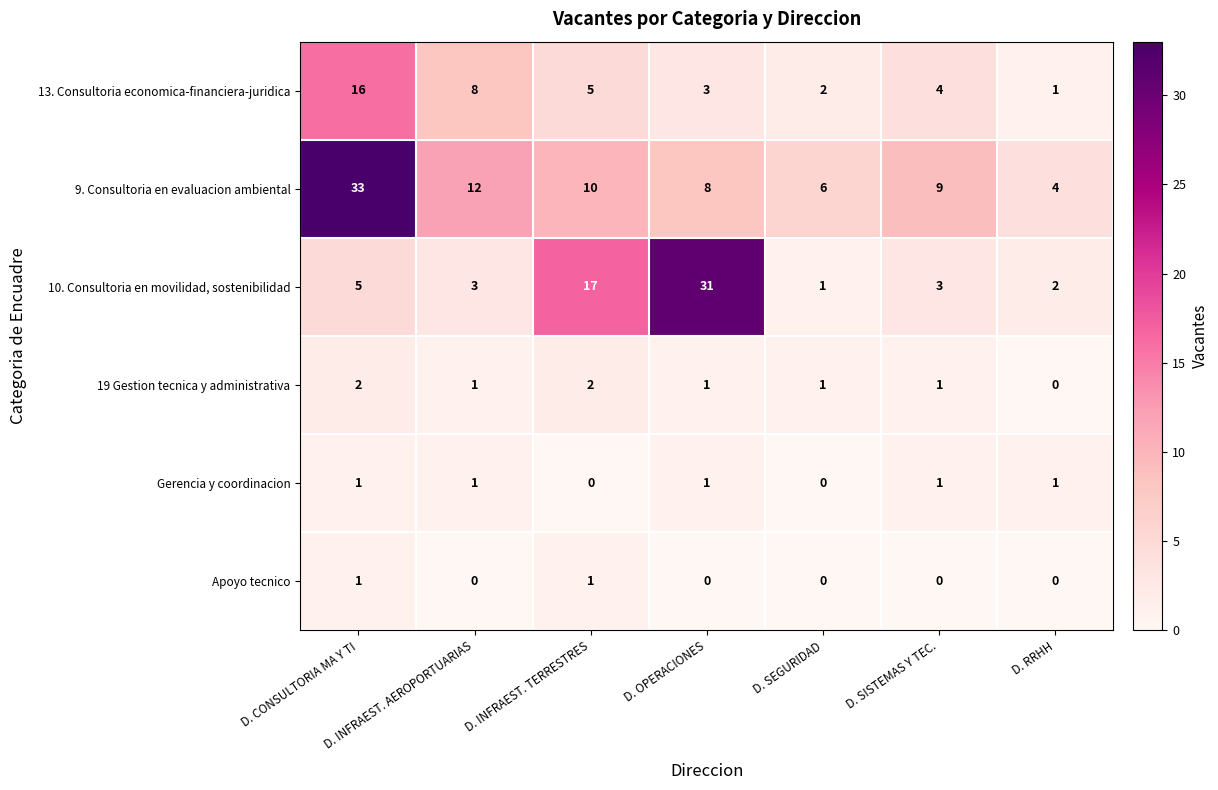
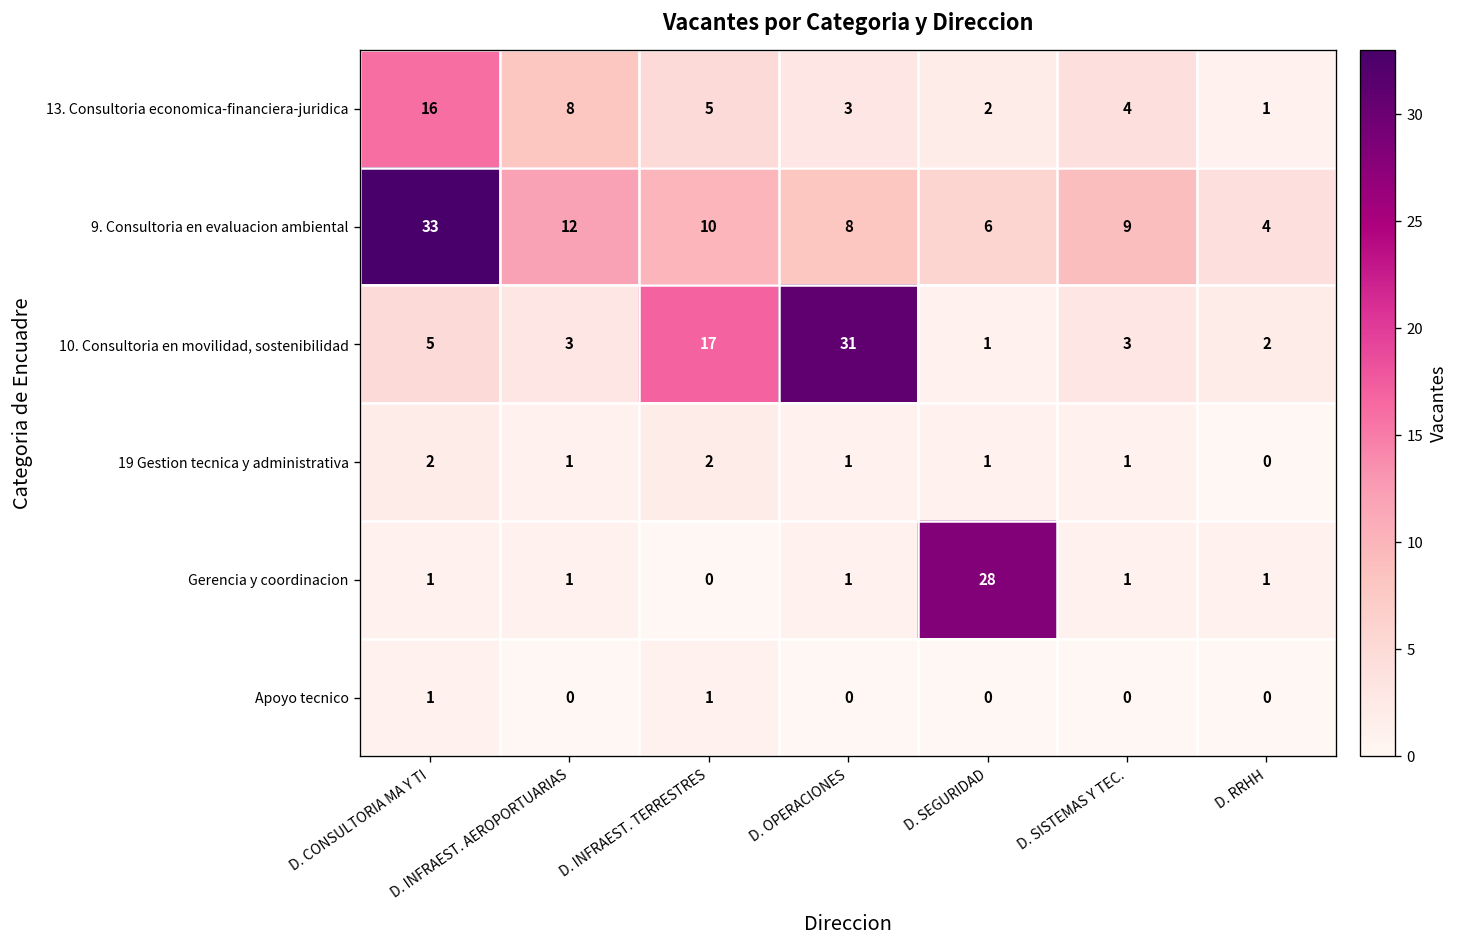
Gerencia y coordinacion, D. SEGURIDAD: 0 -> 28
